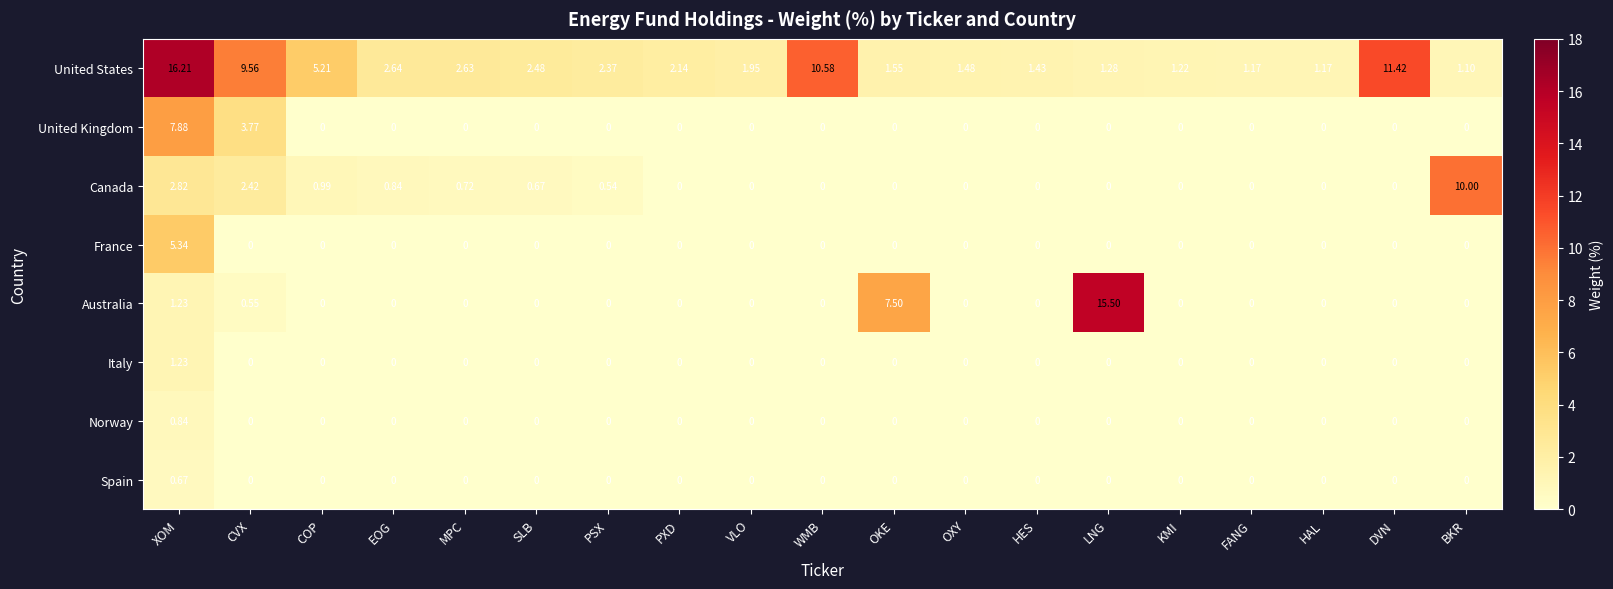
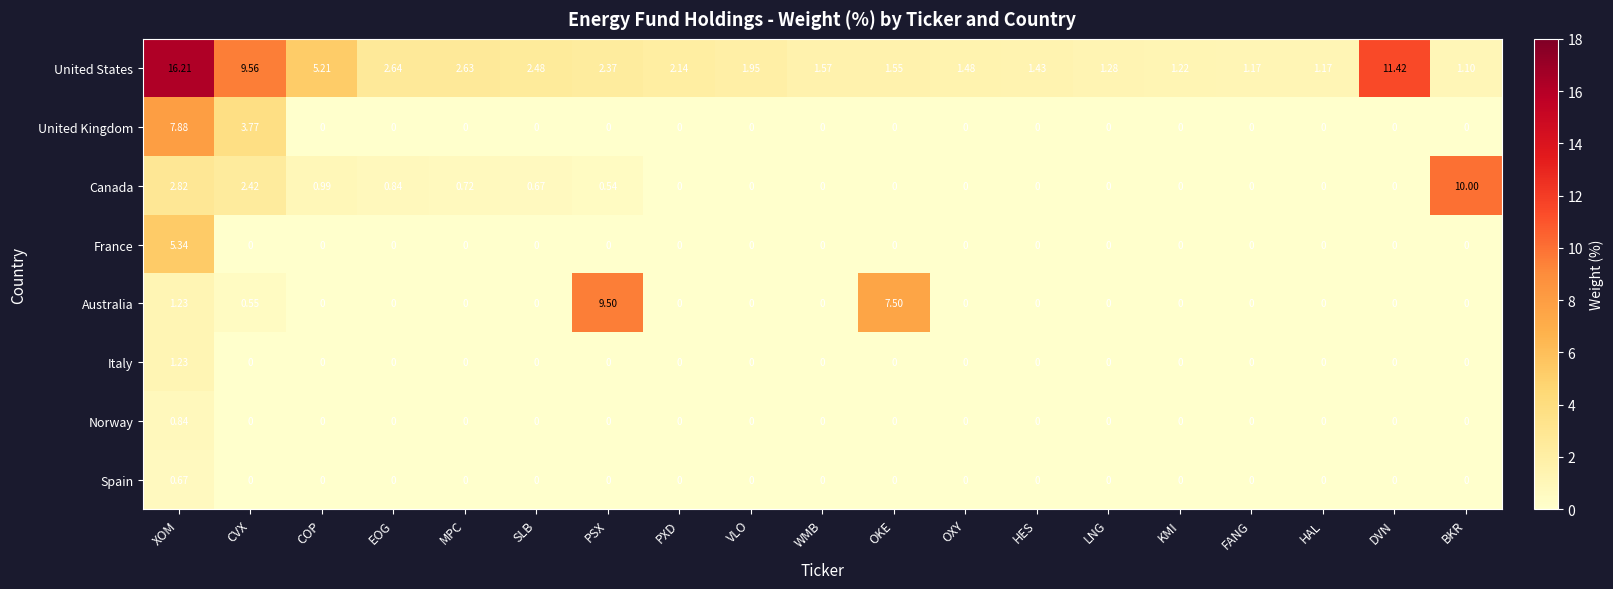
United States, WMB: 10.58 -> 1.57
Australia, PSX: 0 -> 9.50
Australia, LNG: 15.50 -> 0
